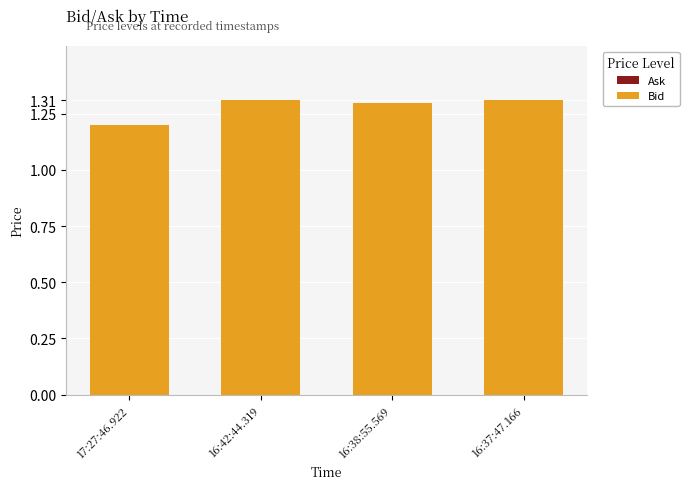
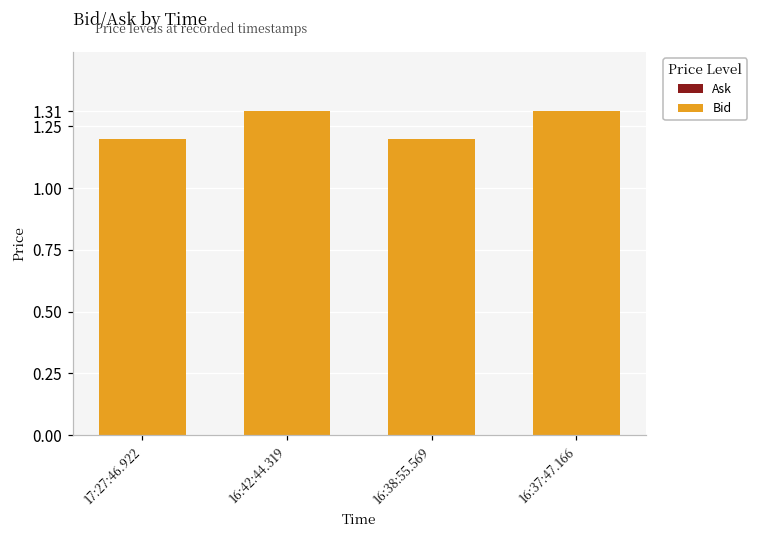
Bid, 16:38:55.569: 1.3 -> 1.2
